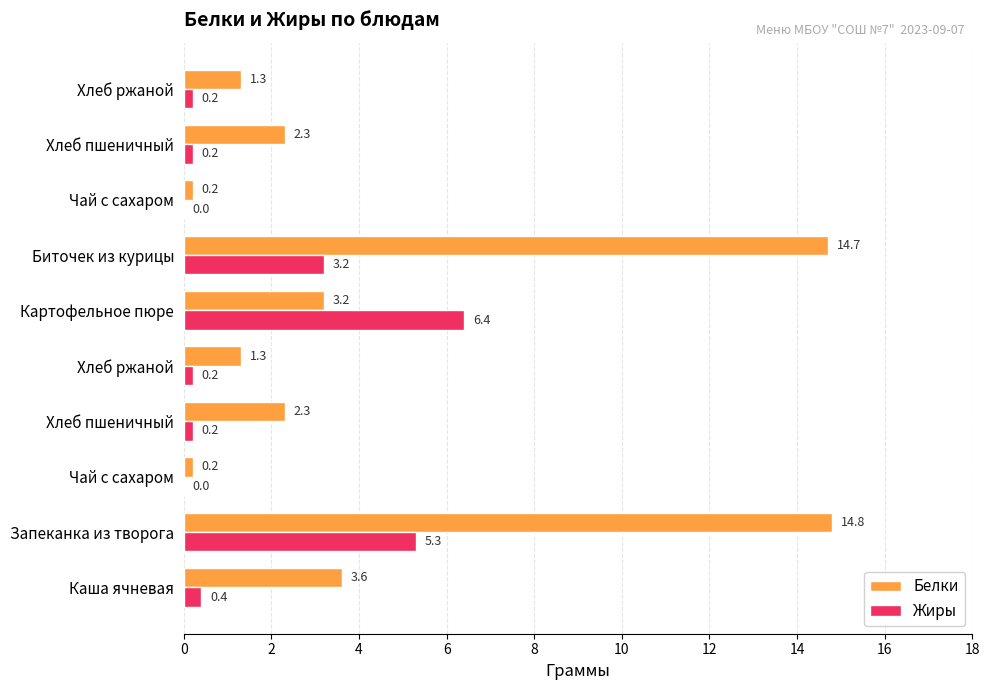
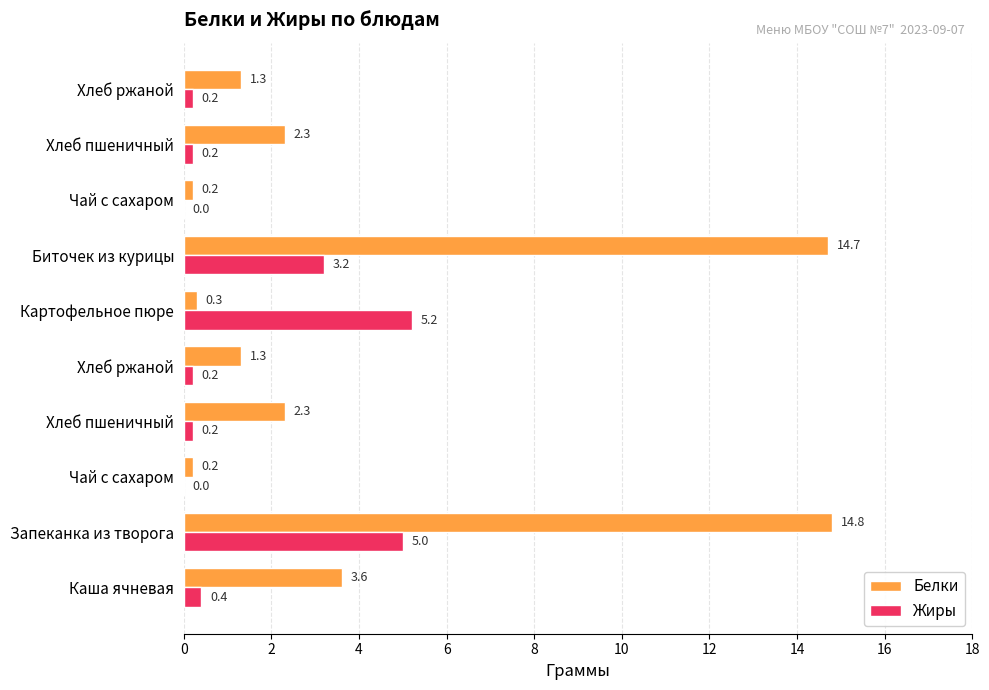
Белки, Картофельное пюре: 3.2 -> 0.3
Жиры, Картофельное пюре: 6.4 -> 5.2
Жиры, Запеканка из творога: 5.3 -> 5.0
